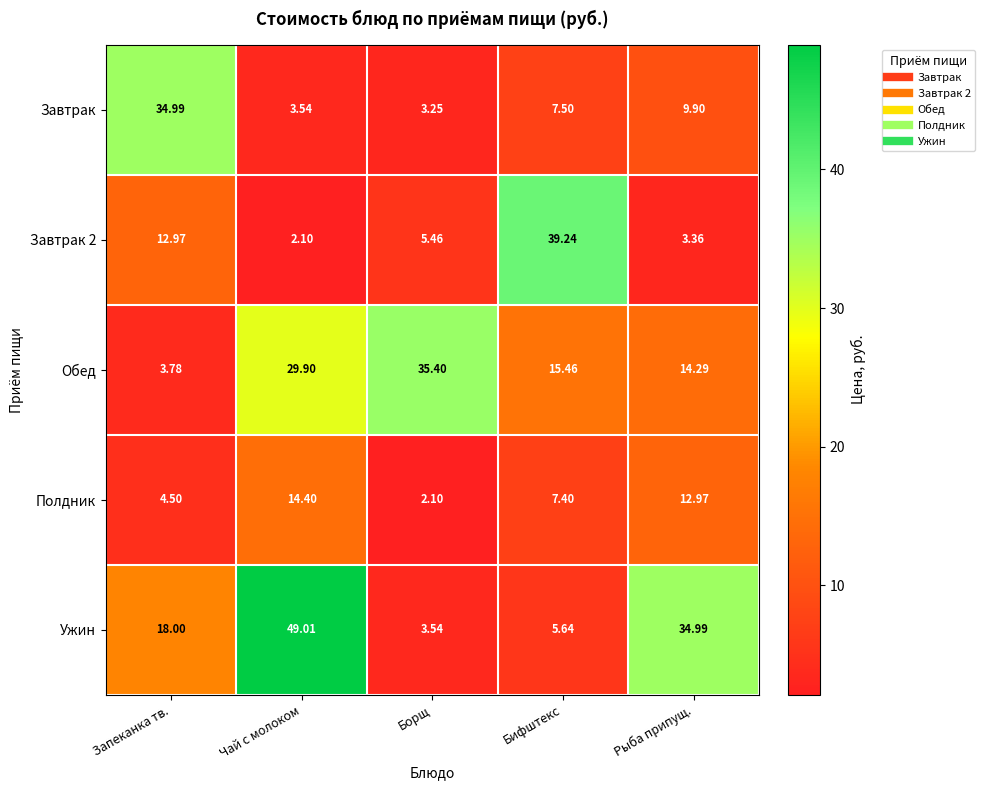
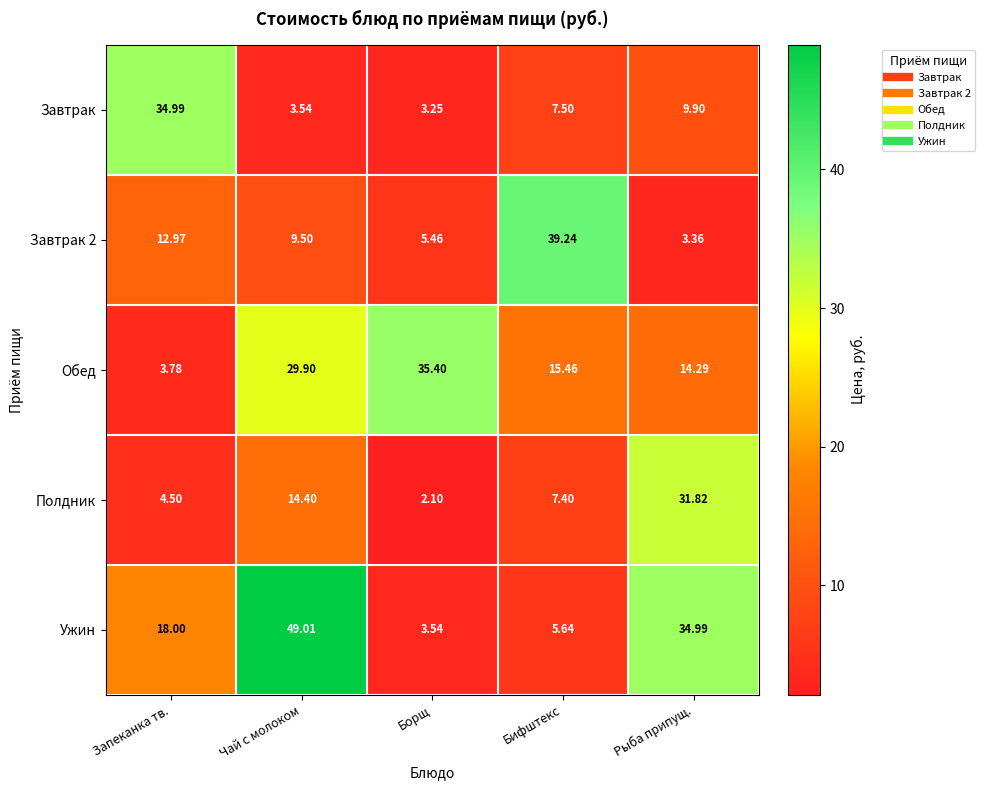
Завтрак 2, Чай с молоком: 2.10 -> 9.50
Полдник, Рыба припущ.: 12.97 -> 31.82
